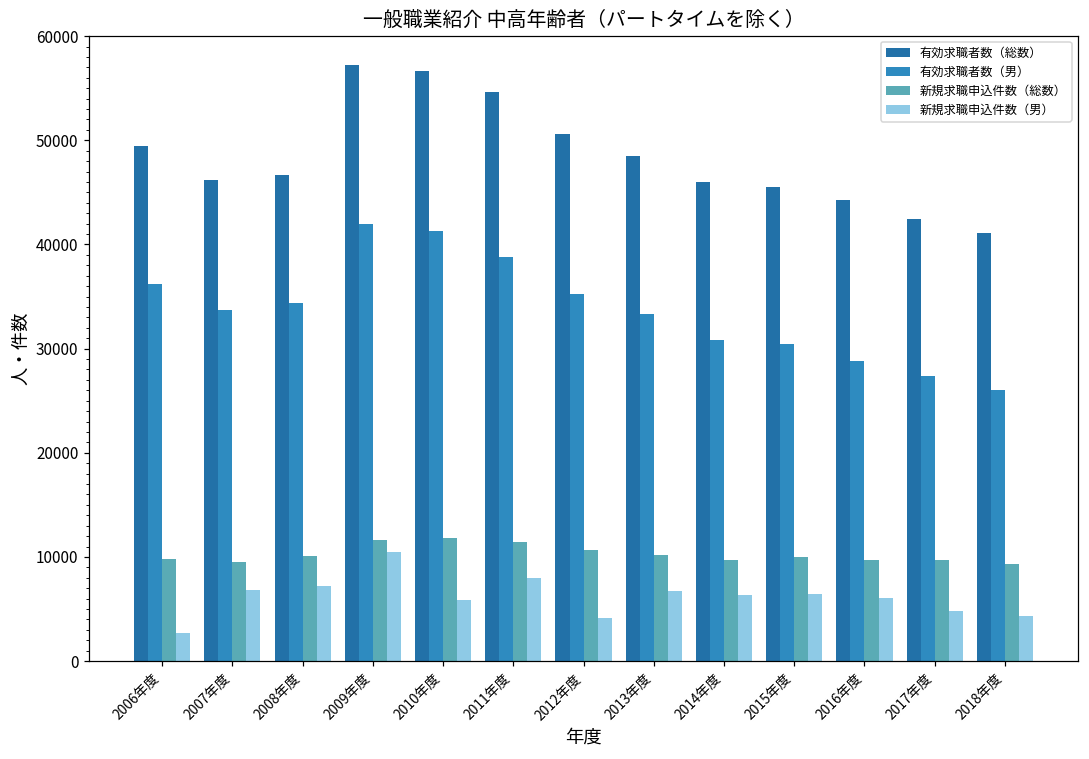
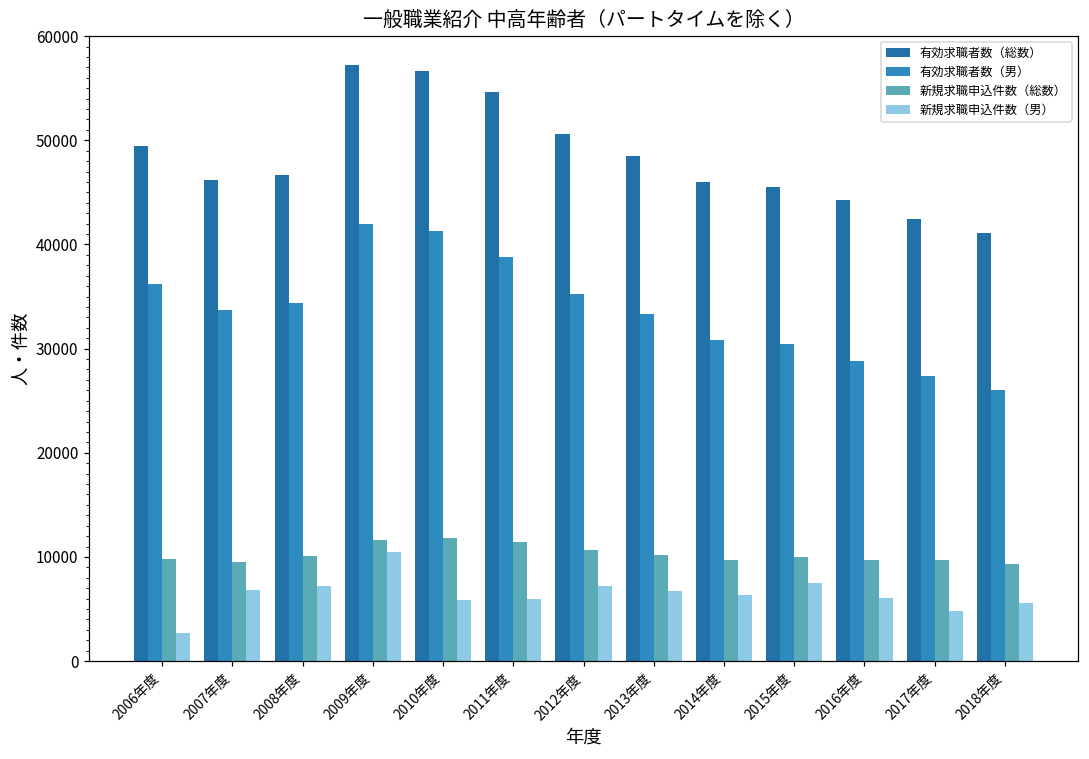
新規求職申込件数（男）, 2011年度: 8000 -> 6000
新規求職申込件数（男）, 2012年度: 4000 -> 7000
新規求職申込件数（男）, 2015年度: 6000 -> 7000
新規求職申込件数（男）, 2018年度: 4000 -> 6000
